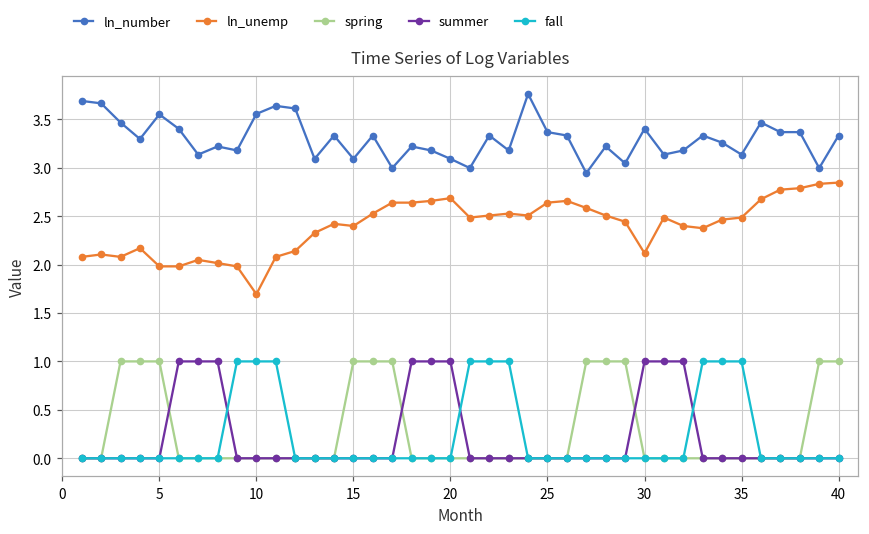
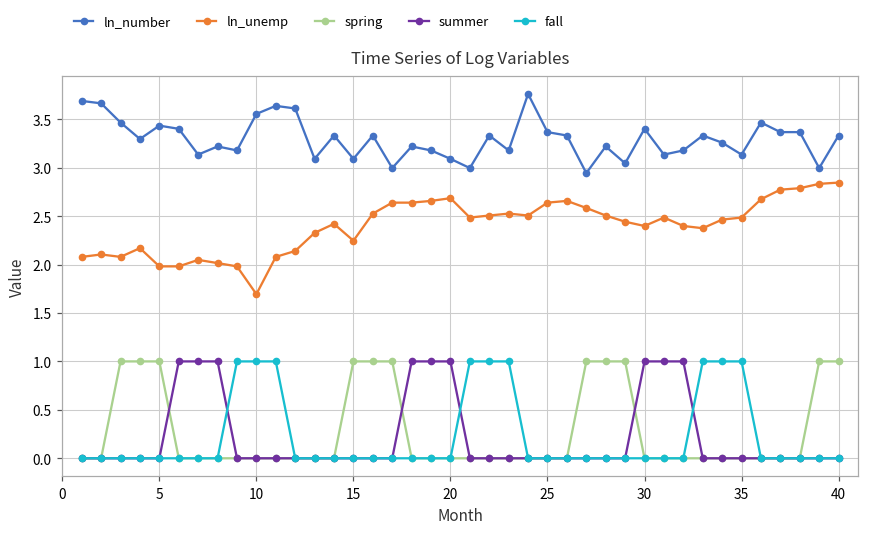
ln_number, 5: 3.6 -> 3.4
ln_unemp, 15: 2.4 -> 2.2
ln_unemp, 30: 2.1 -> 2.4
